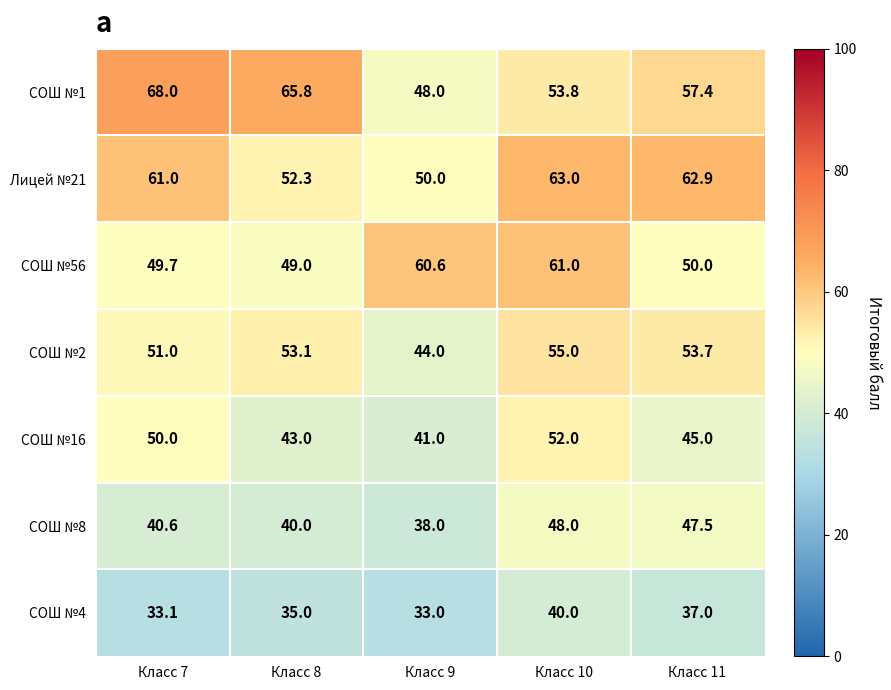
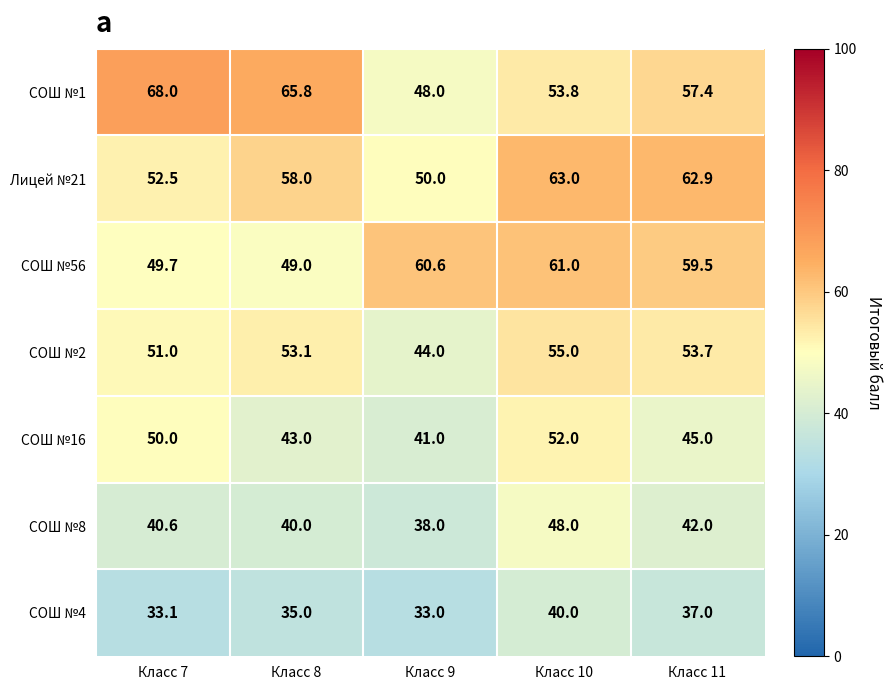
Лицей №21, Класс 7: 61.0 -> 52.5
Лицей №21, Класс 8: 52.3 -> 58.0
СОШ №56, Класс 11: 50.0 -> 59.5
СОШ №8, Класс 11: 47.5 -> 42.0
